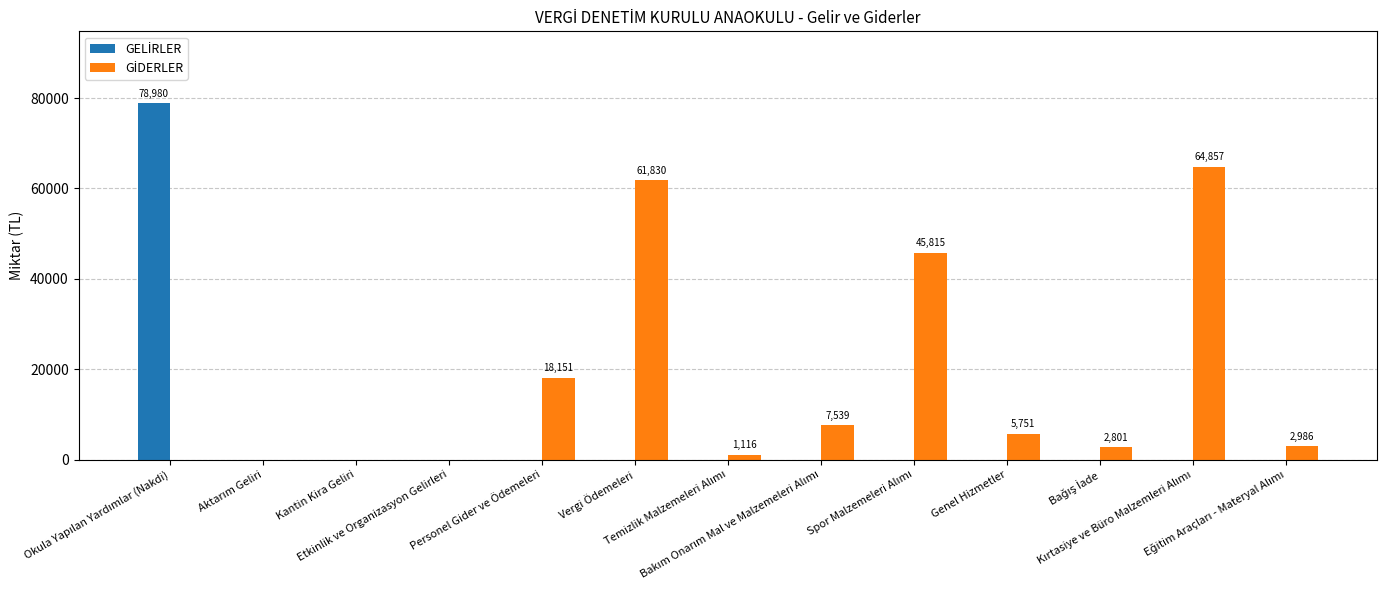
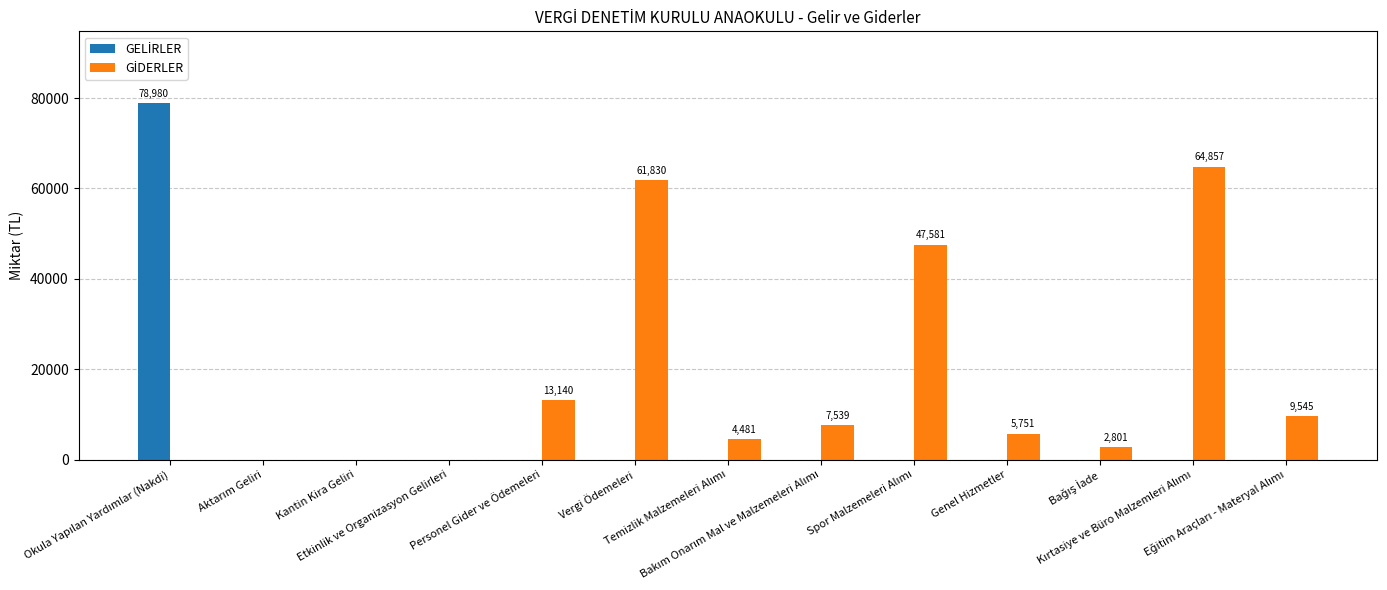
GİDERLER, Personel Gider ve Ödemeleri: 18,151 -> 13,140
GİDERLER, Temizlik Malzemeleri Alımı: 1,116 -> 4,481
GİDERLER, Spor Malzemeleri Alımı: 45,815 -> 47,581
GİDERLER, Eğitim Araçları - Materyal Alımı: 2,986 -> 9,545
